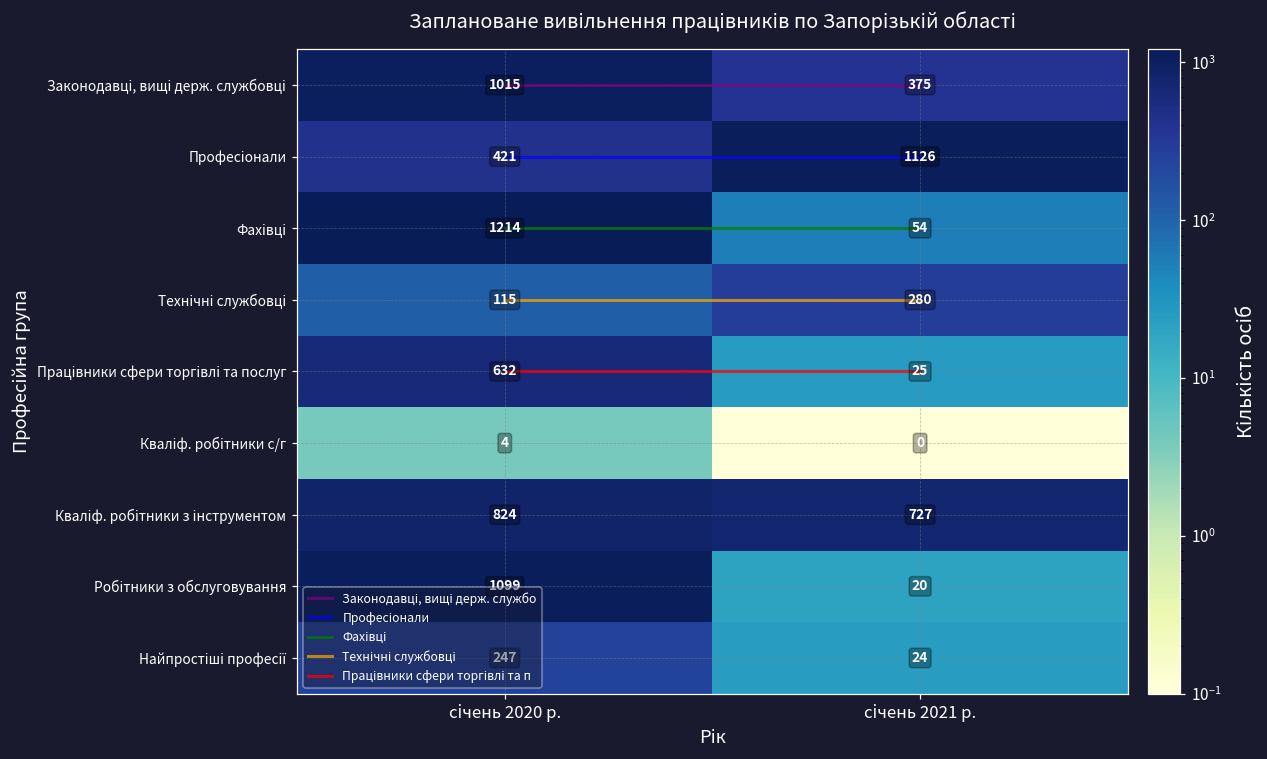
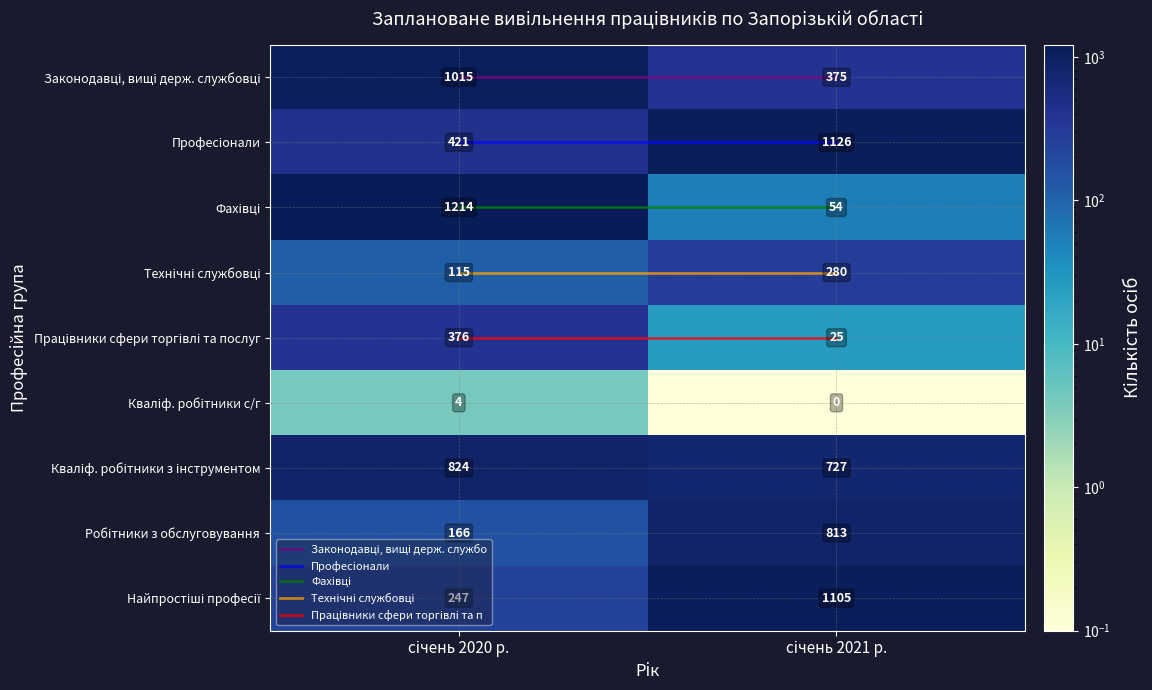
Працівники сфери торгівлі та послуг, січень 2020 р.: 632 -> 376
Робітники з обслуговування, січень 2020 р.: 1099 -> 166
Робітники з обслуговування, січень 2021 р.: 20 -> 813
Найпростіші професії, січень 2021 р.: 24 -> 1105
